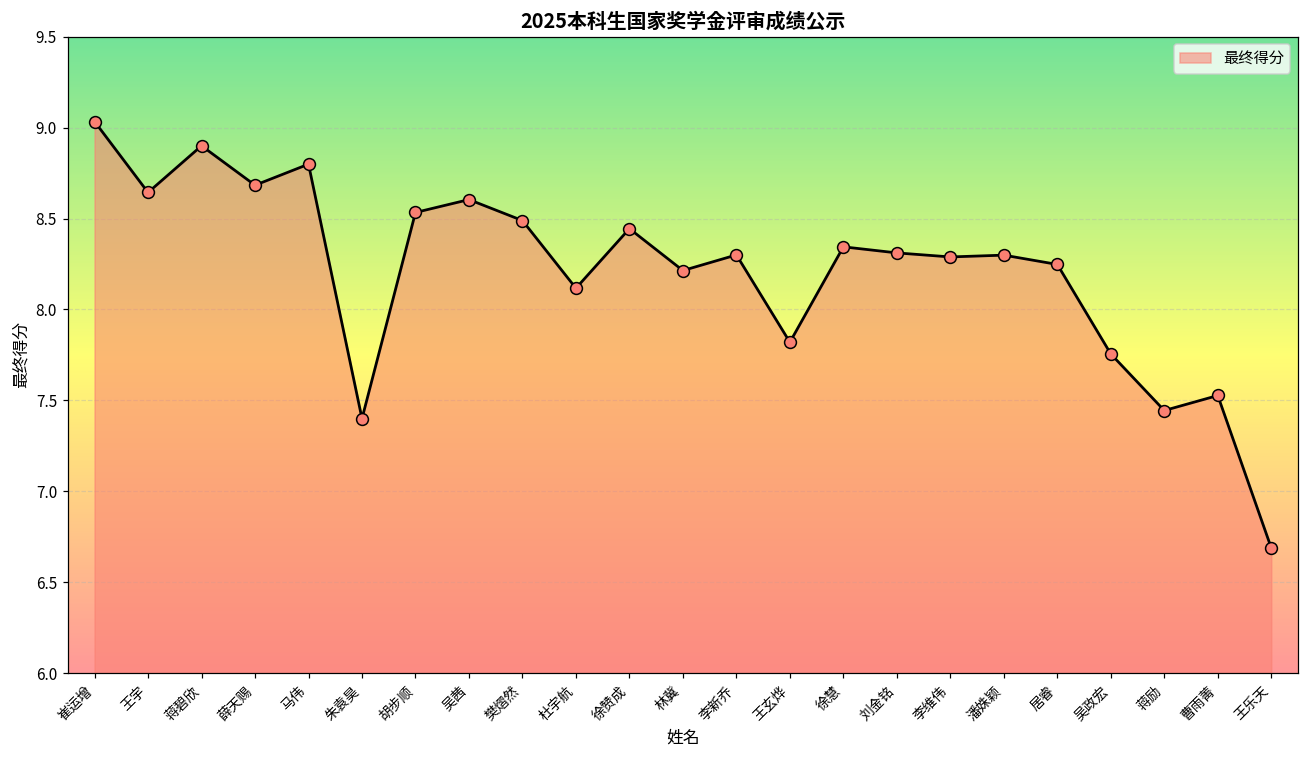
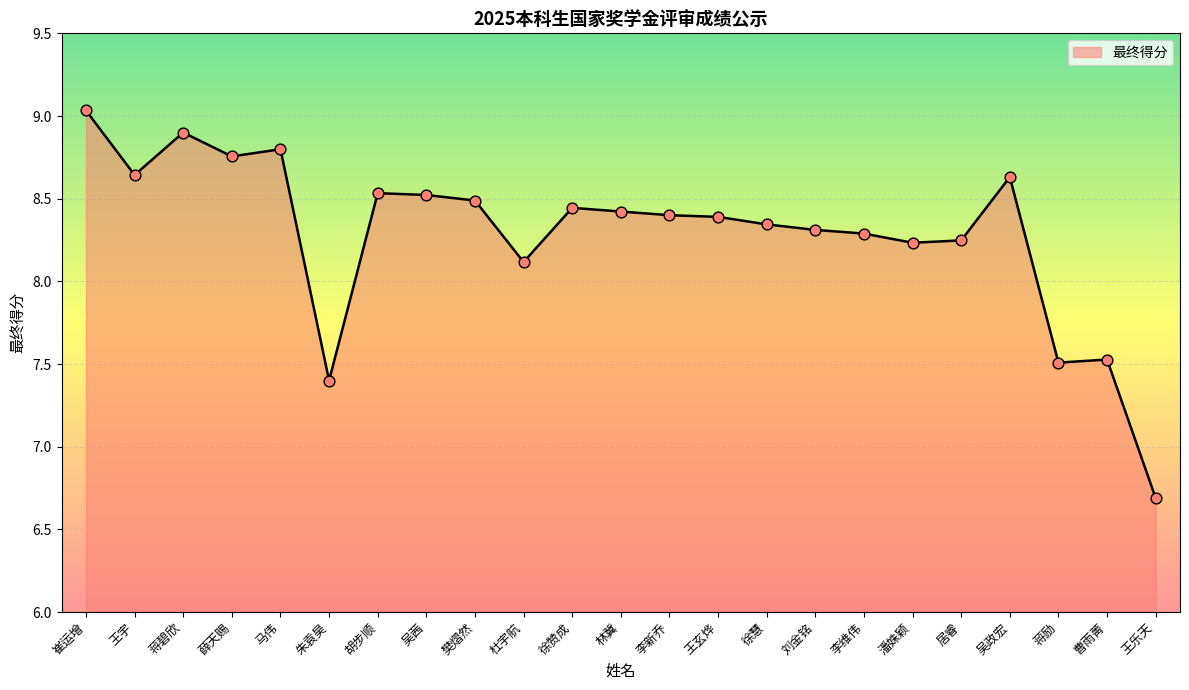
薛天赐: 8.68 -> 8.76
吴茜: 8.60 -> 8.52
林冀: 8.21 -> 8.42
李新乔: 8.3 -> 8.4
王玄烨: 7.82 -> 8.39
潘姝颖: 8.30 -> 8.23
吴政宏: 7.76 -> 8.63
蒋励: 7.44 -> 7.51
